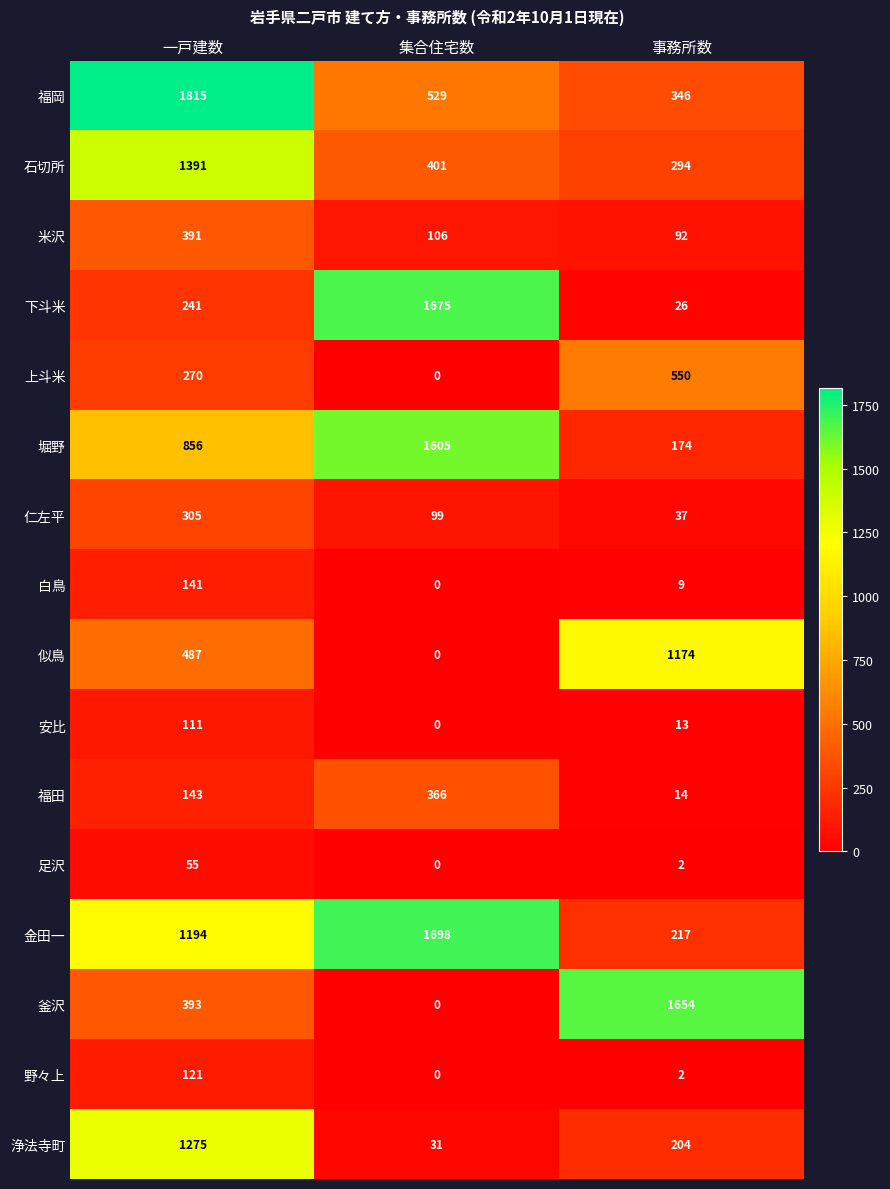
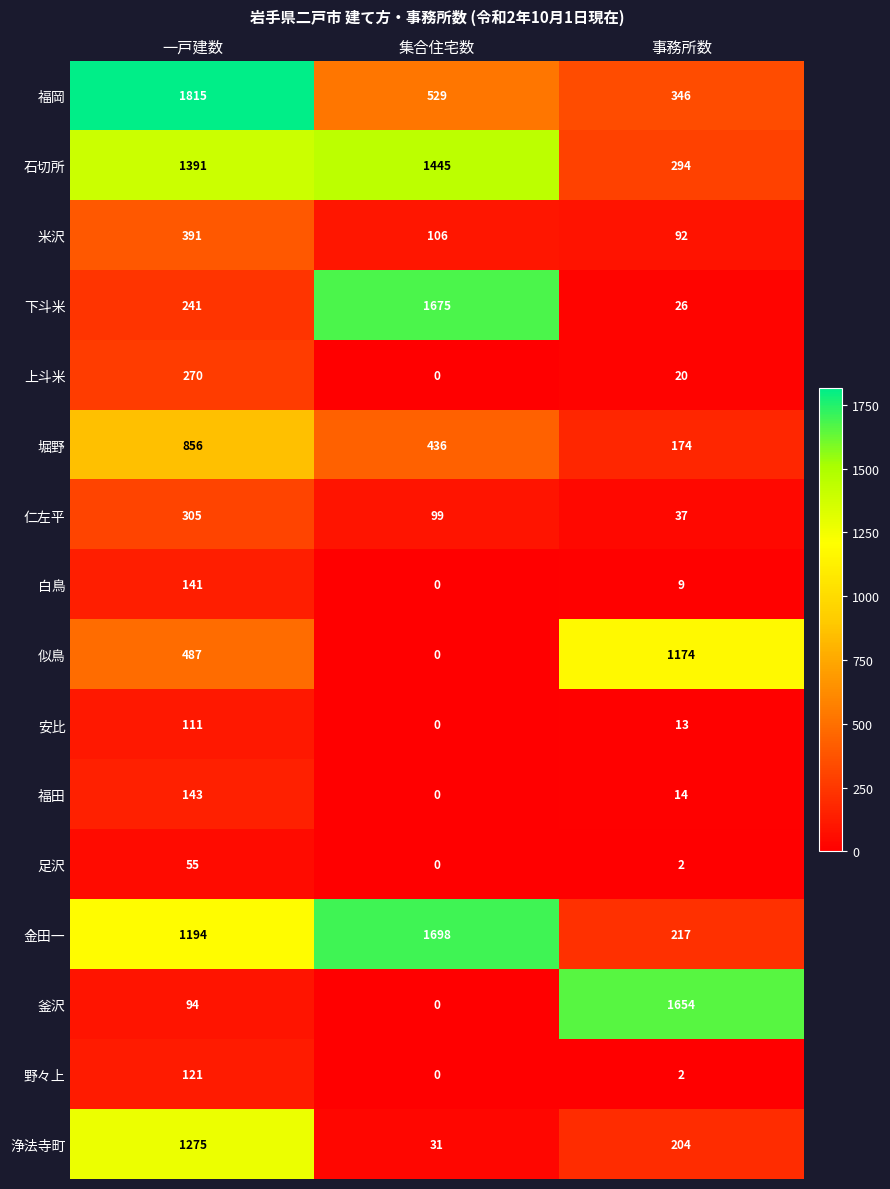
石切所, 集合住宅数: 401 -> 1445
上斗米, 事務所数: 550 -> 20
堀野, 集合住宅数: 1605 -> 436
福田, 集合住宅数: 366 -> 0
釜沢, 一戸建数: 393 -> 94
